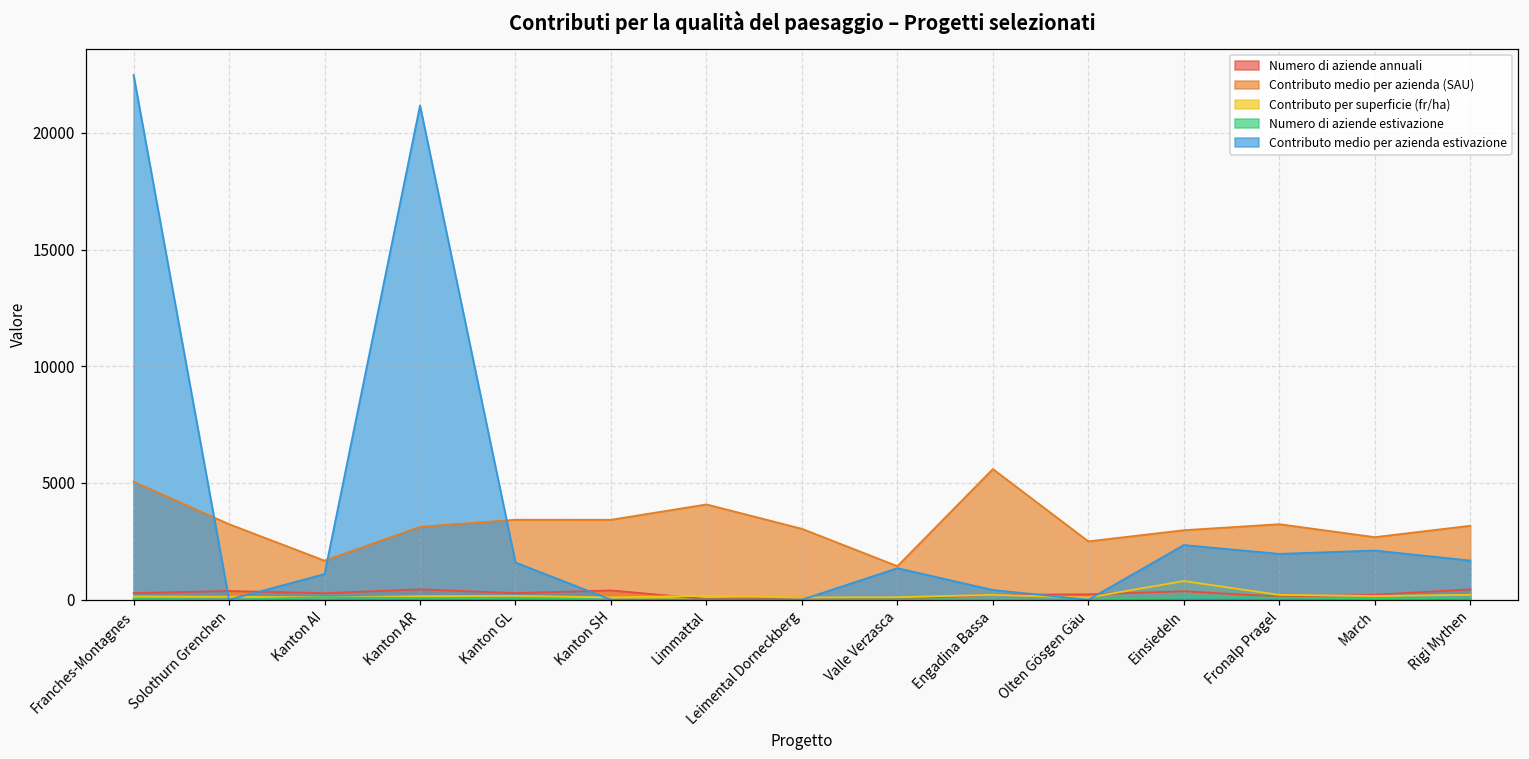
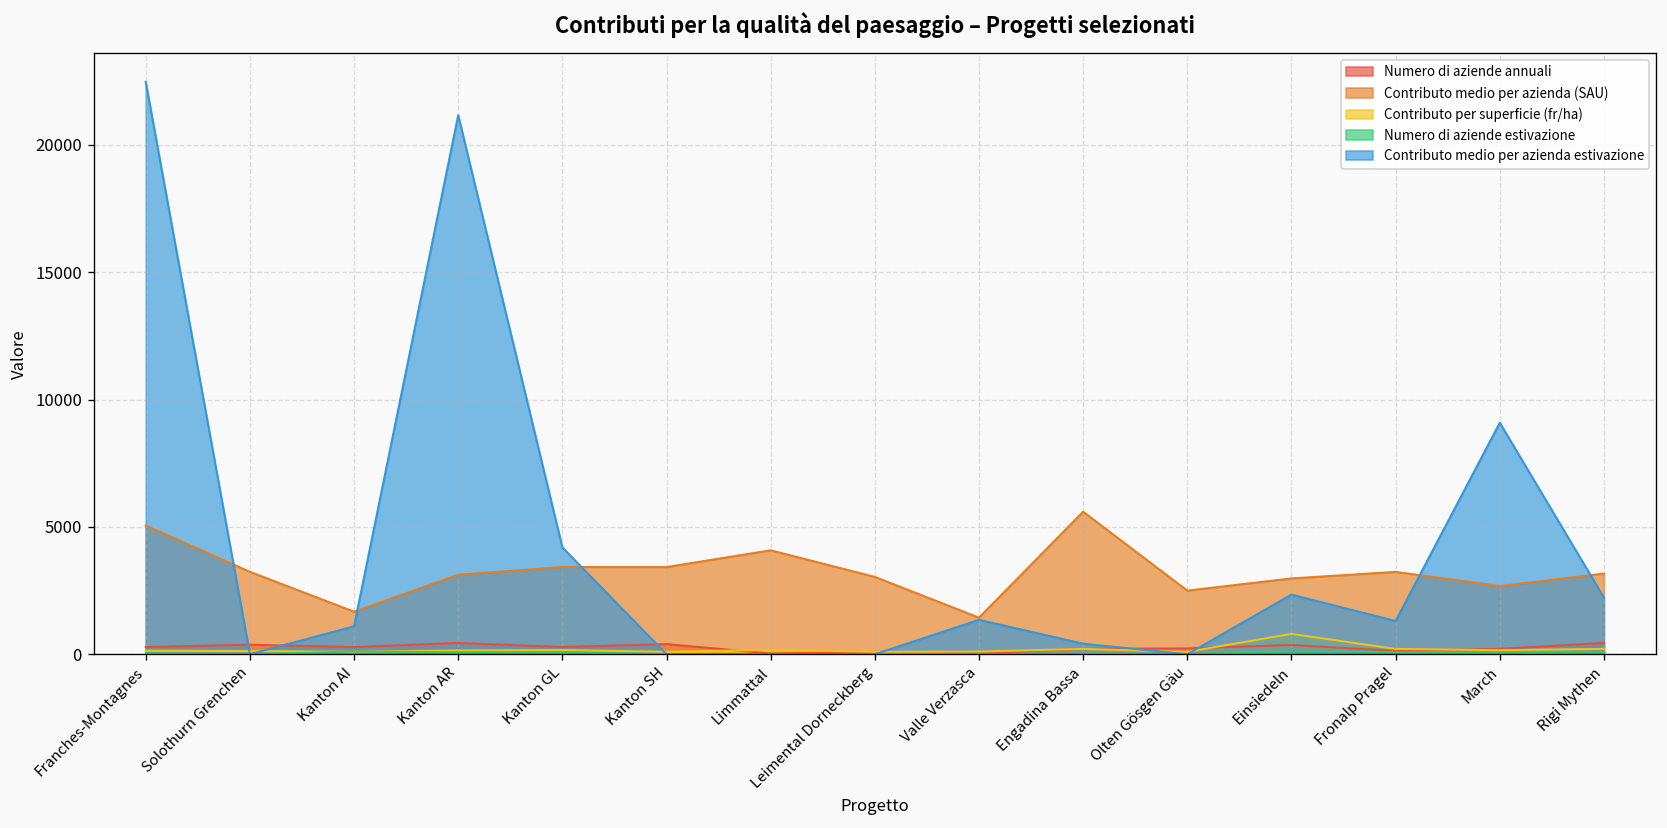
Contributo medio per azienda estivazione, Kanton GL: 1600 -> 4200
Contributo medio per azienda estivazione, Fronalp Pragel: 2000 -> 1300
Contributo medio per azienda estivazione, March: 2100 -> 9100
Contributo medio per azienda estivazione, Rigi Mythen: 1700 -> 2200
